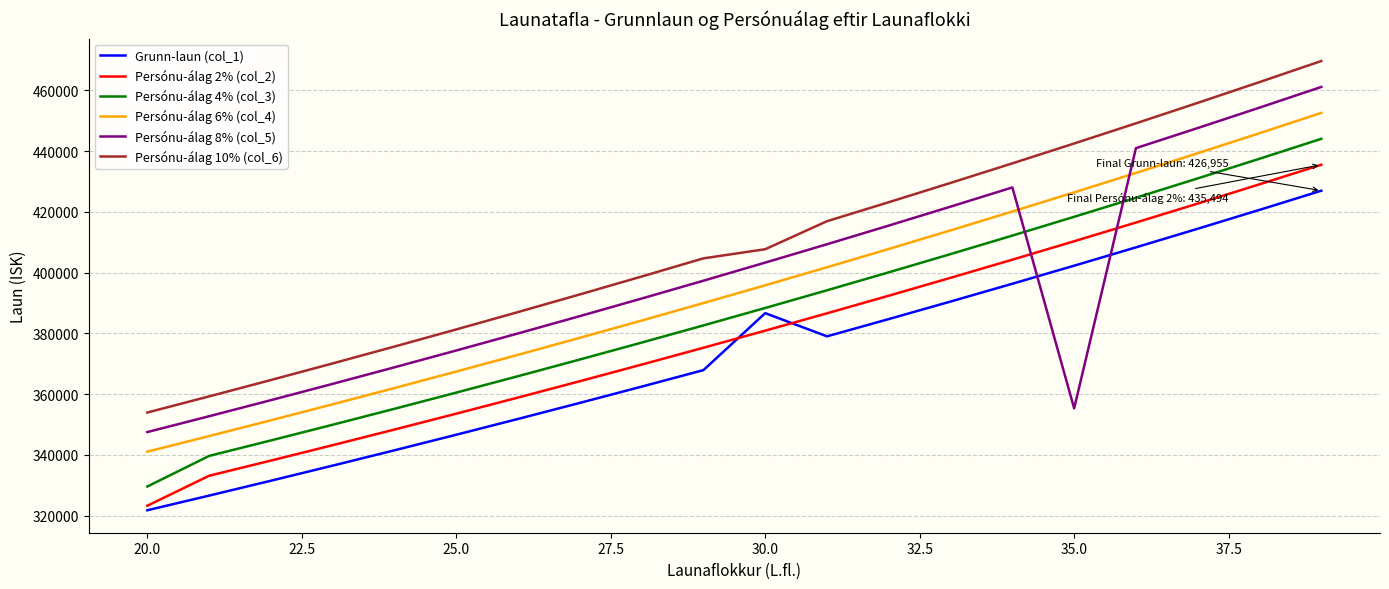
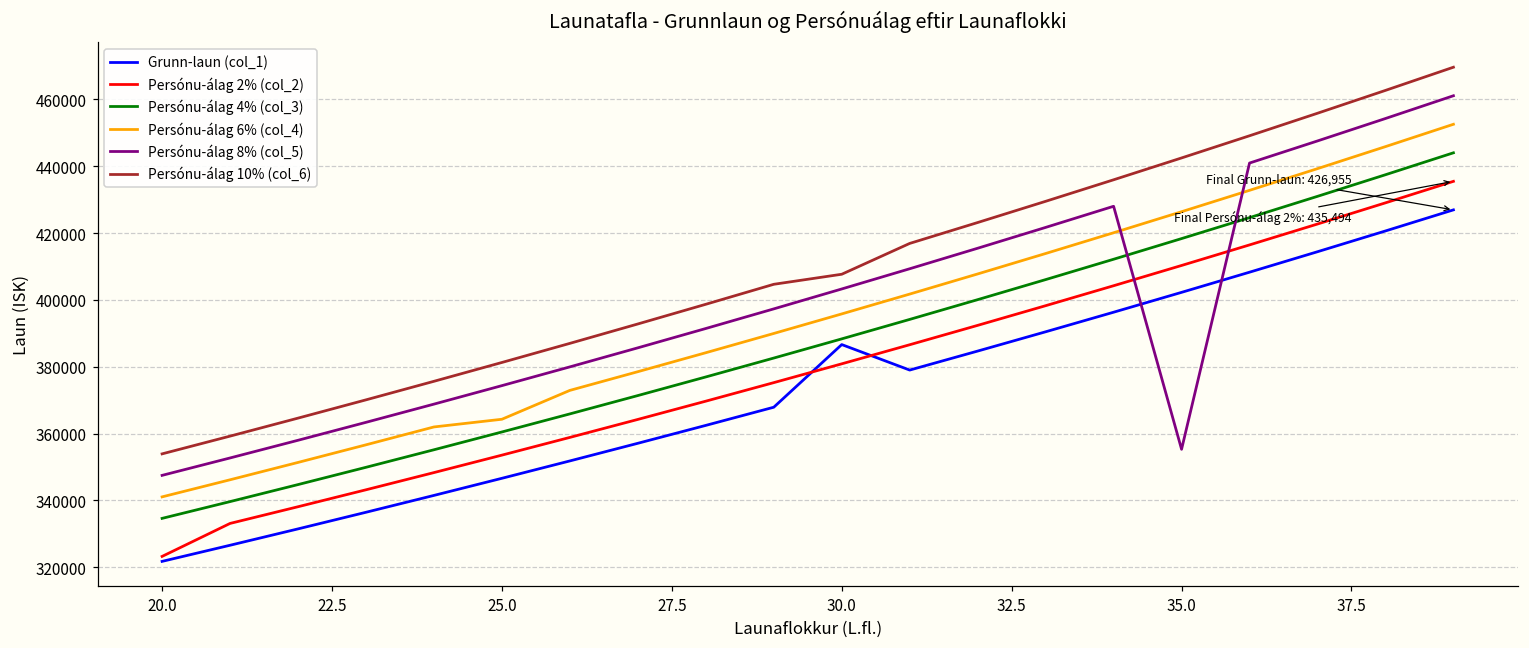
Persónu-álag 4% (col_3), 20.0: 330000 -> 335000
Persónu-álag 6% (col_4), 25.0: 367000 -> 364000
